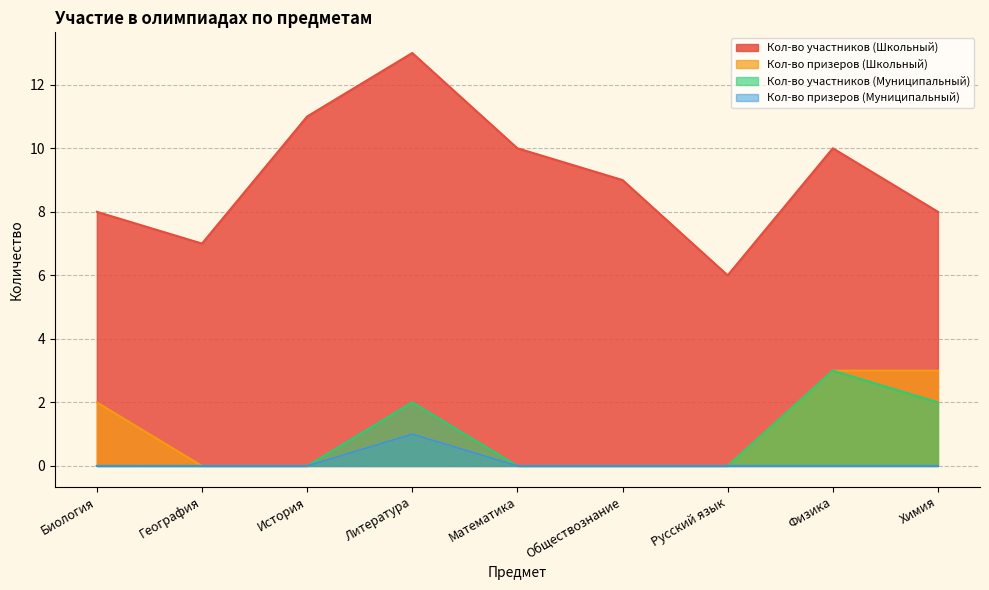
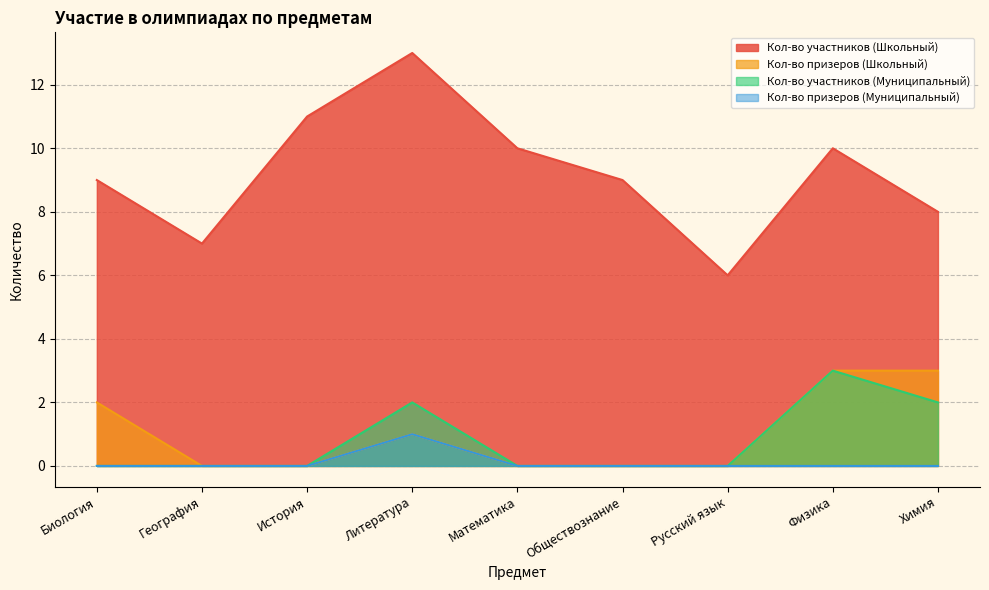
Кол-во участников (Школьный), Биология: 8 -> 9
